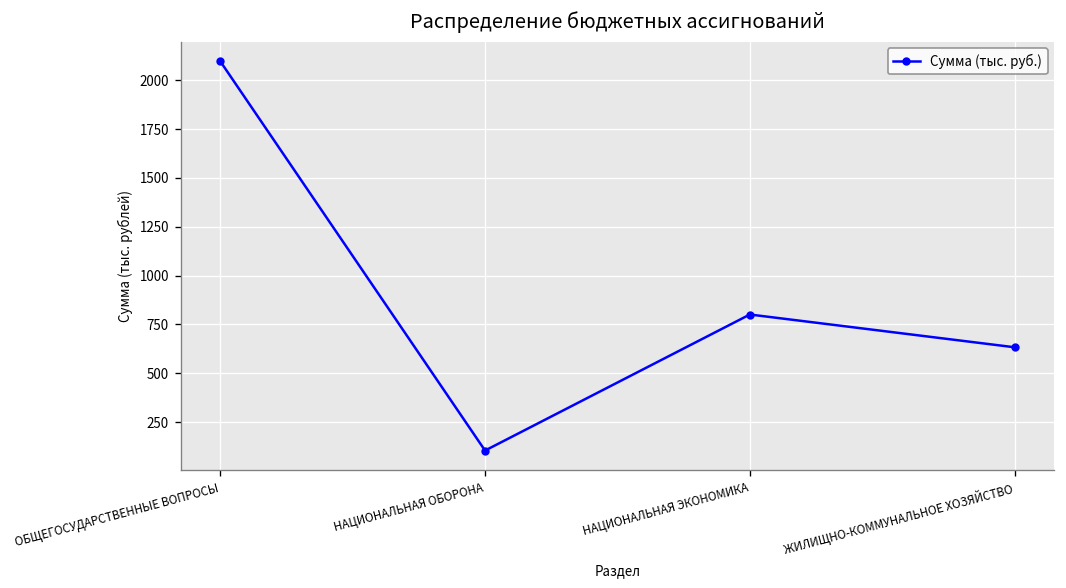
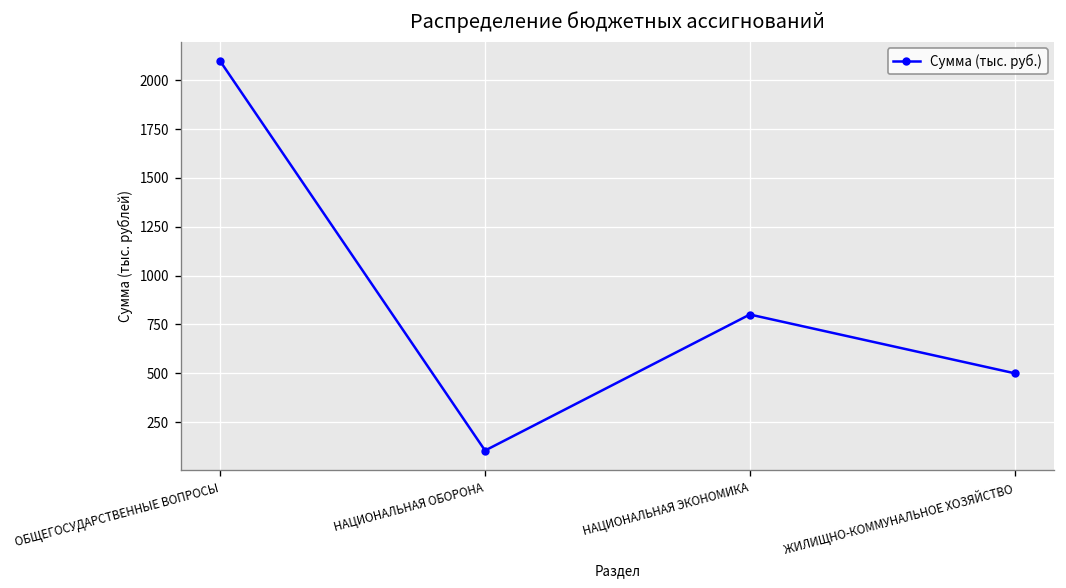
ЖИЛИЩНО-КОММУНАЛЬНОЕ ХОЗЯЙСТВО: 630 -> 500
